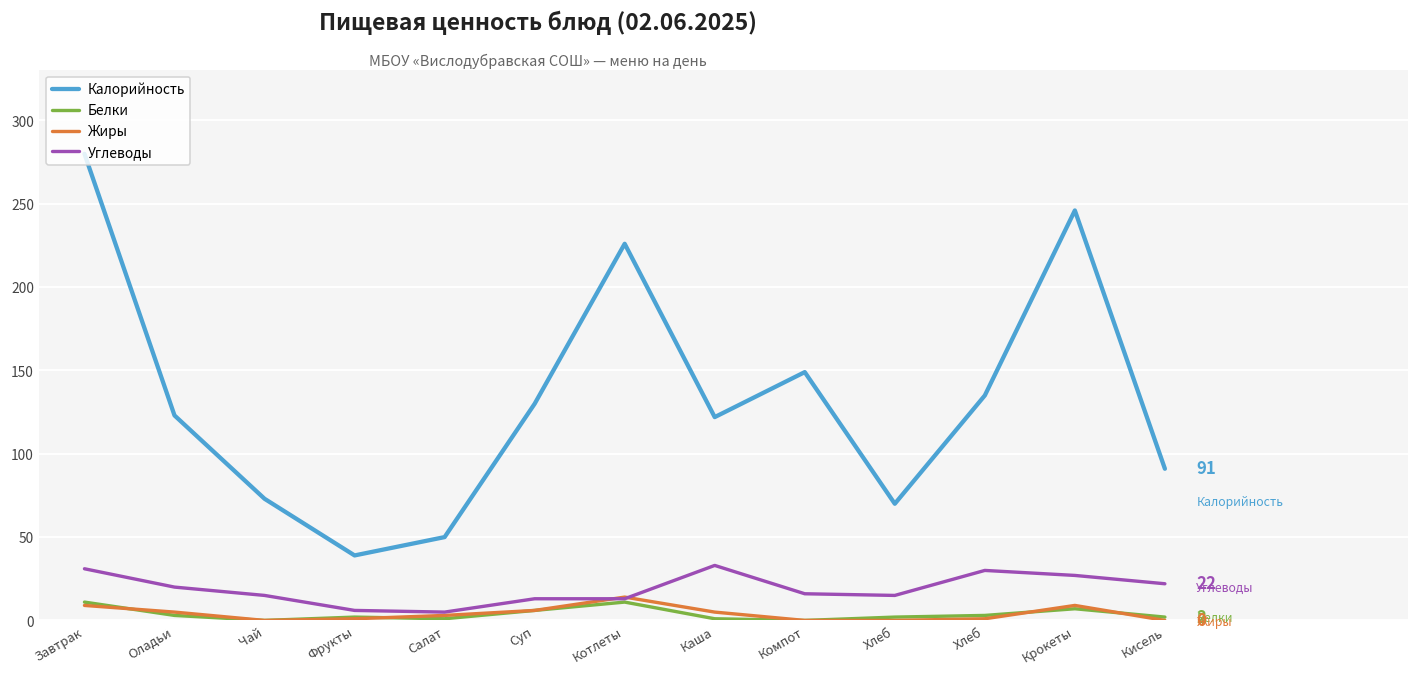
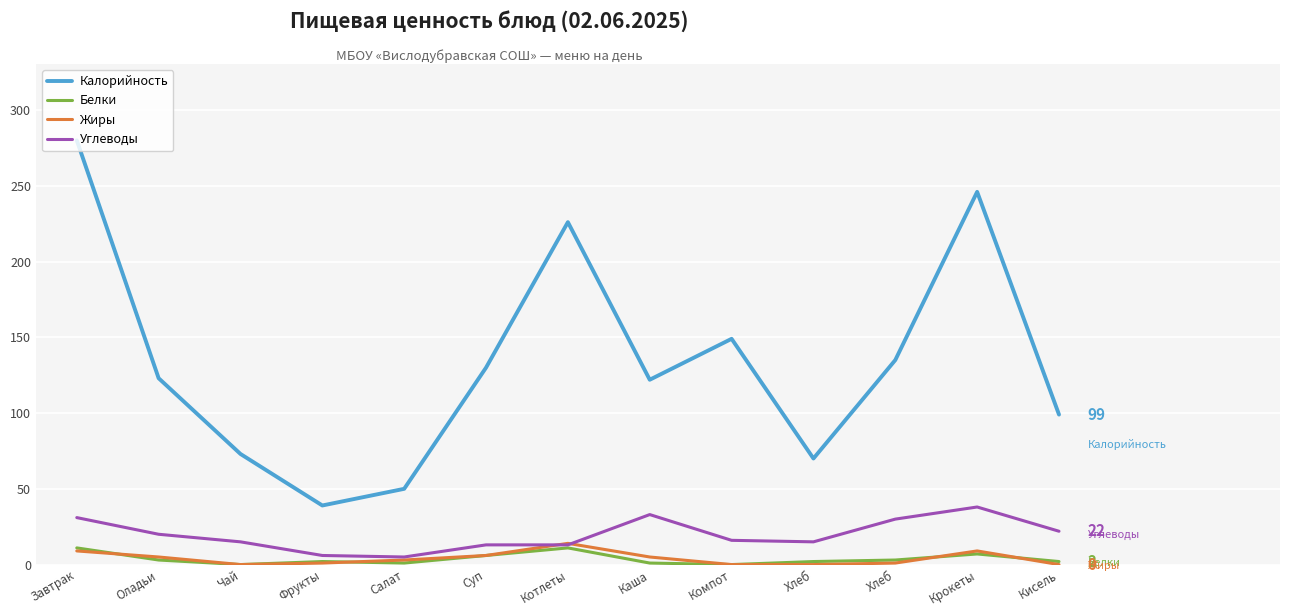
Углеводы, Крокеты: 27 -> 38
Калорийность, Кисель: 91 -> 99
